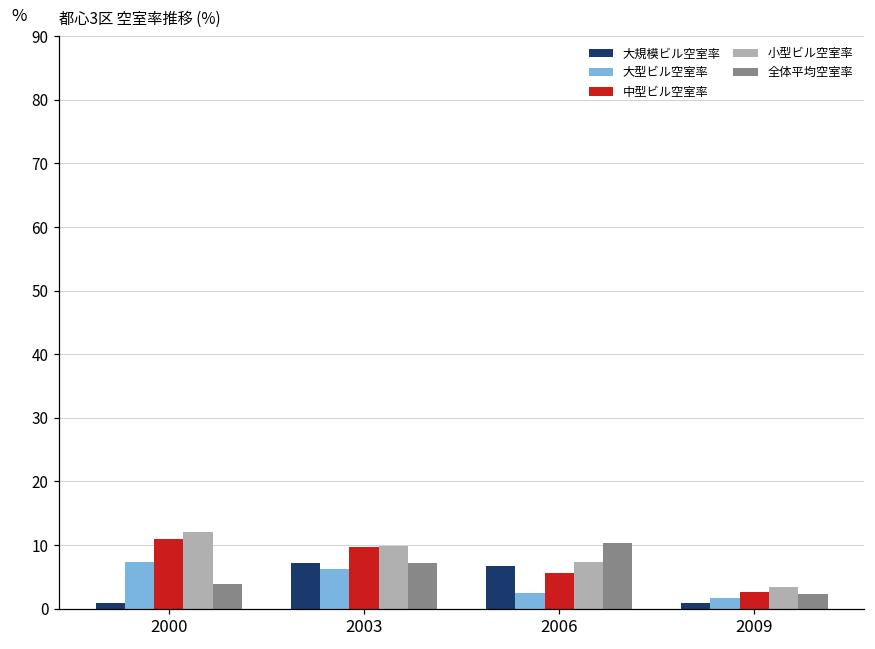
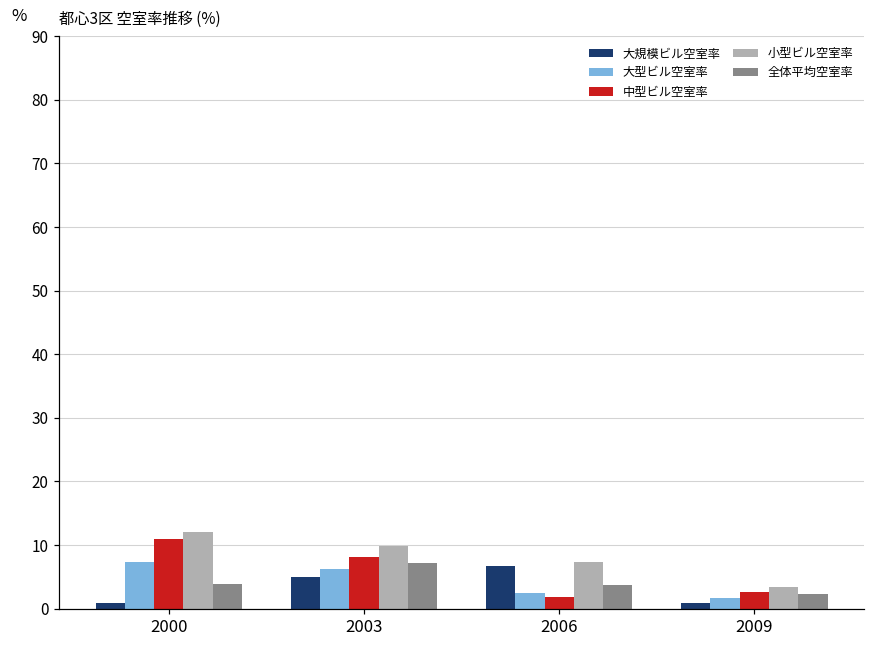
大規模ビル空室率, 2003: 7 -> 5
中型ビル空室率, 2003: 10 -> 8
中型ビル空室率, 2006: 6 -> 2
全体平均空室率, 2006: 10 -> 4
